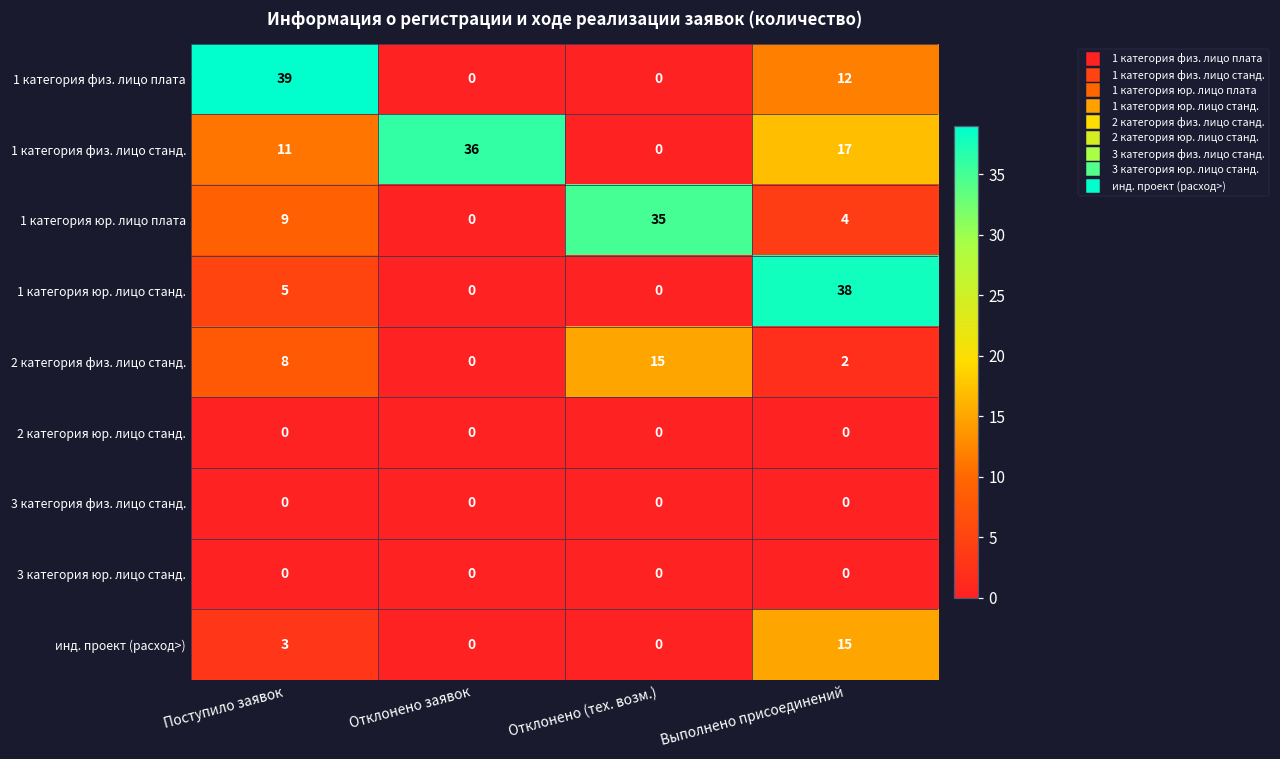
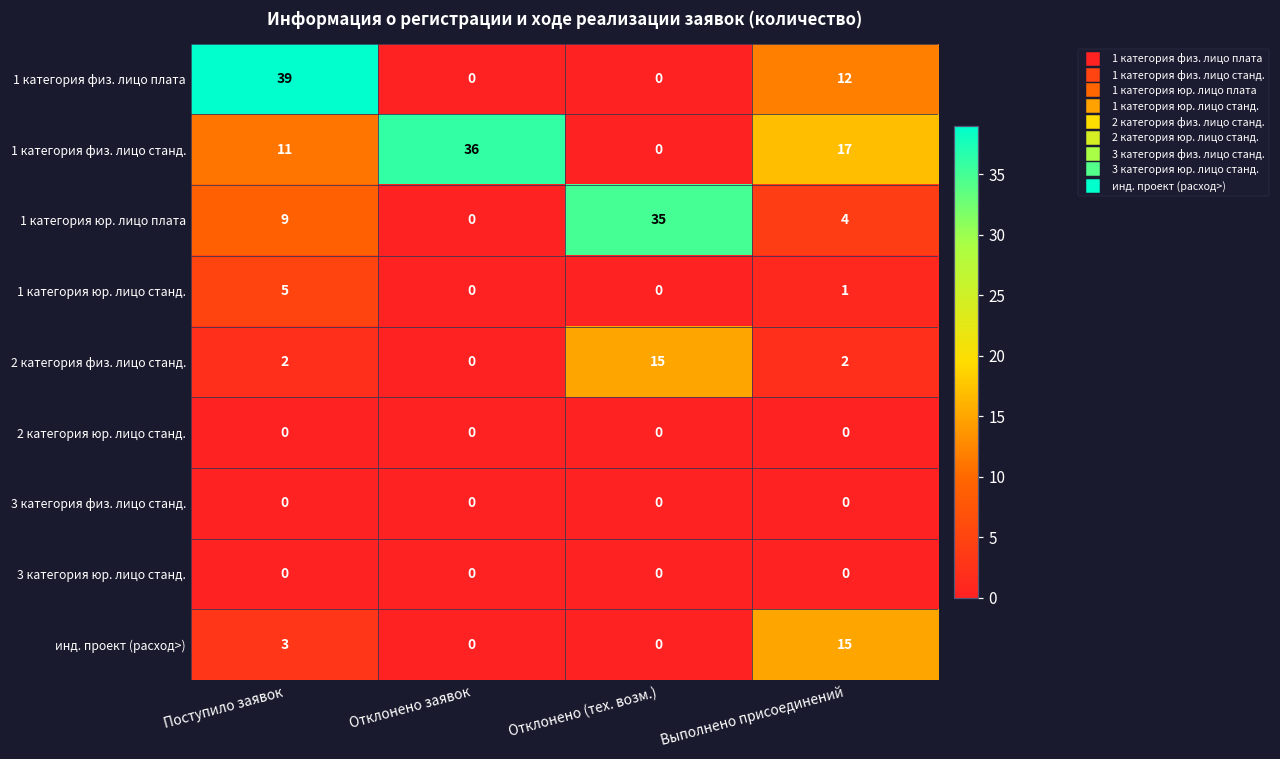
1 категория юр. лицо станд., Выполнено присоединений: 38 -> 1
2 категория физ. лицо станд., Поступило заявок: 8 -> 2
